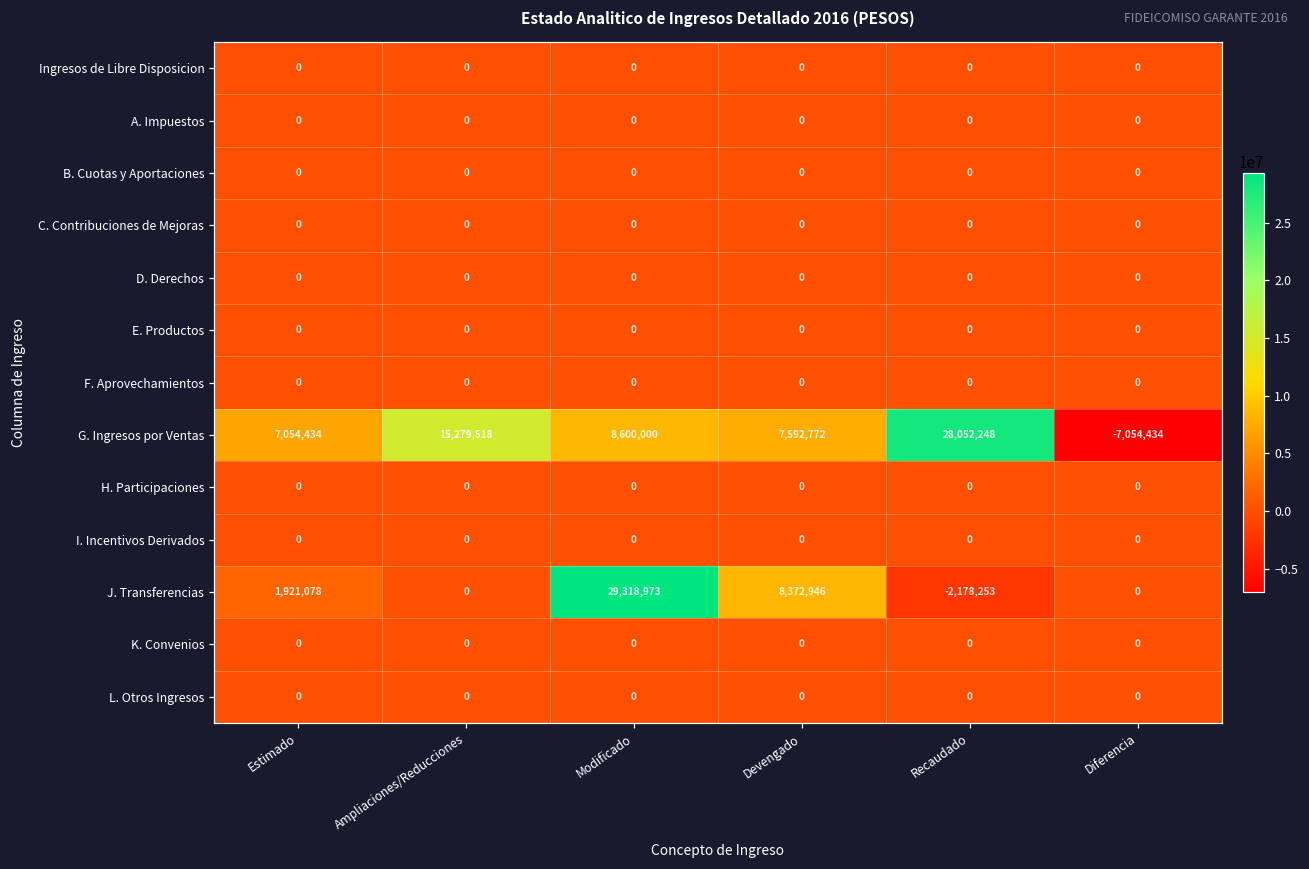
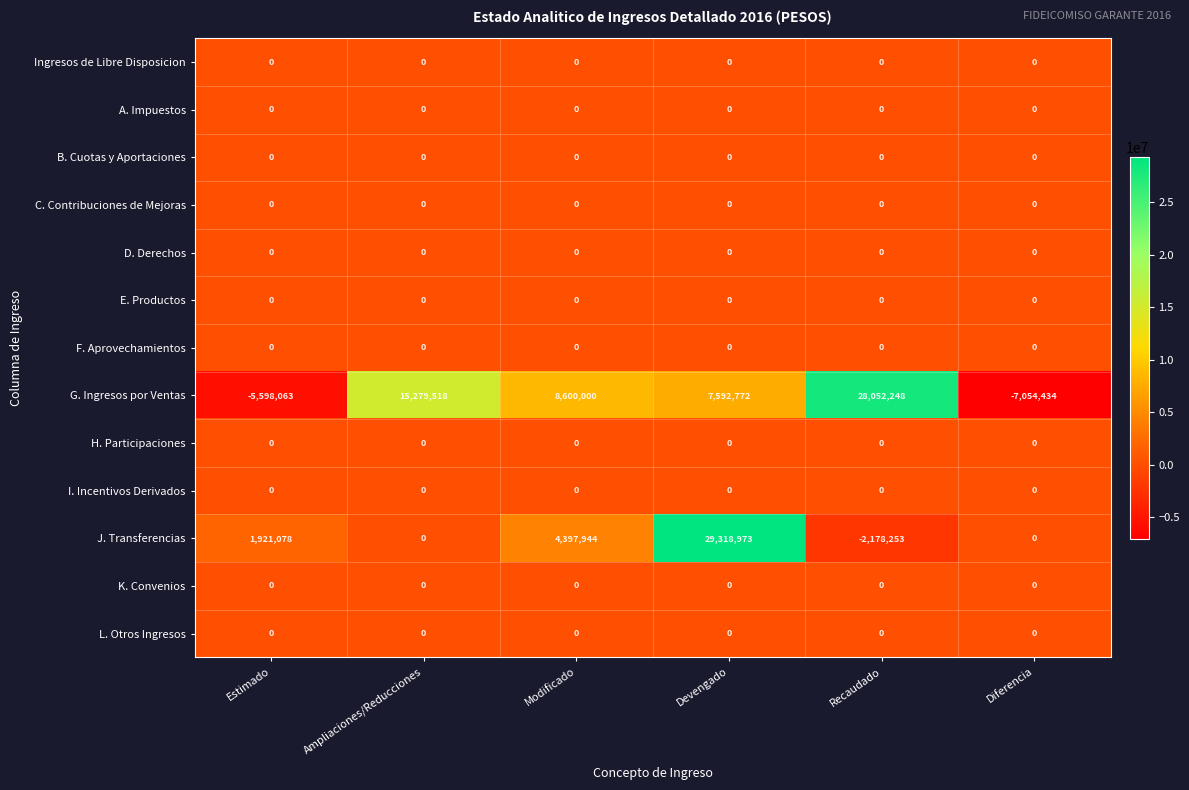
G. Ingresos por Ventas, Estimado: 7,054,434 -> -5,598,063
J. Transferencias, Modificado: 29,318,973 -> 4,397,944
J. Transferencias, Devengado: 8,372,946 -> 29,318,973
